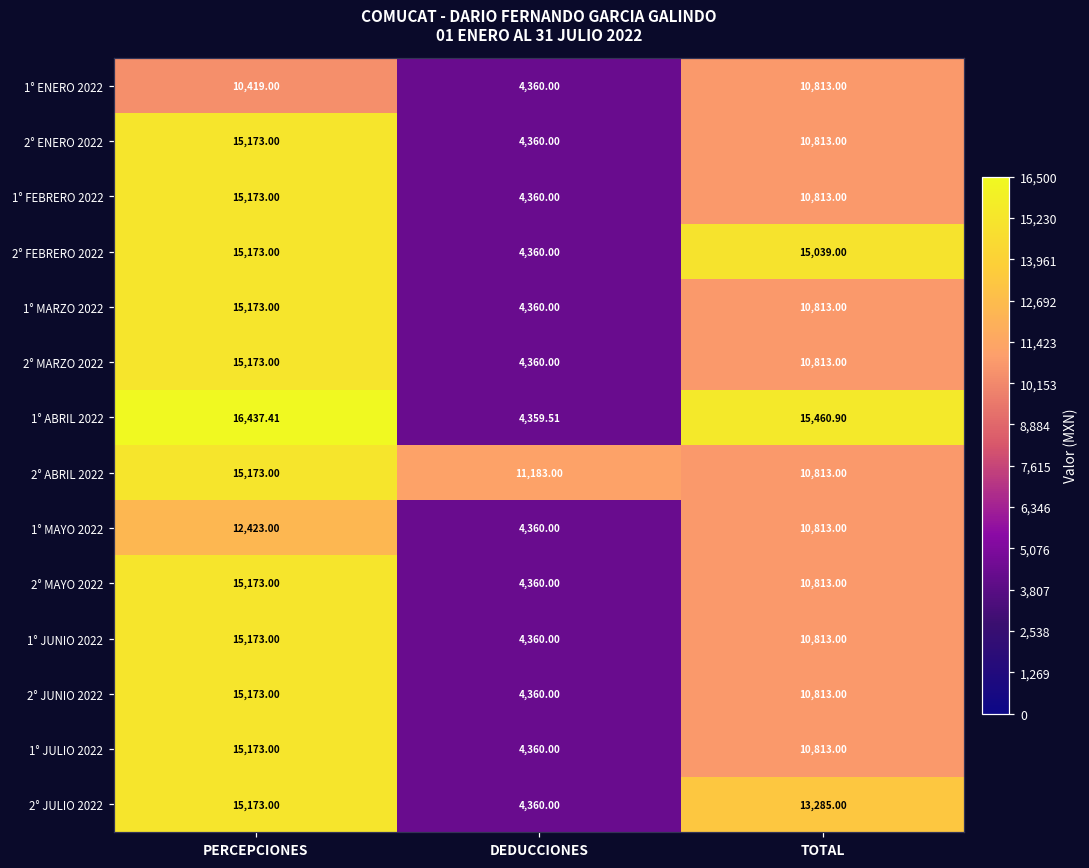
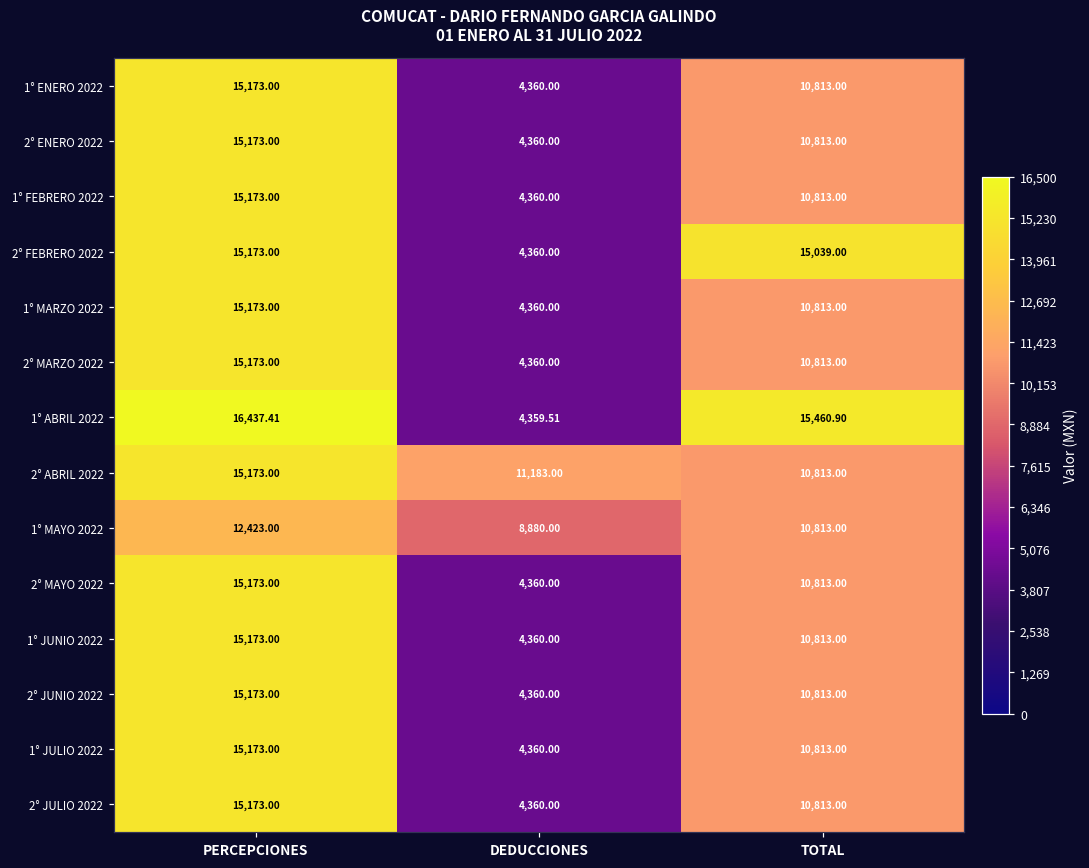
1° ENERO 2022, PERCEPCIONES: 10,419.00 -> 15,173.00
1° MAYO 2022, DEDUCCIONES: 4,360.00 -> 8,880.00
2° JULIO 2022, TOTAL: 13,285.00 -> 10,813.00
